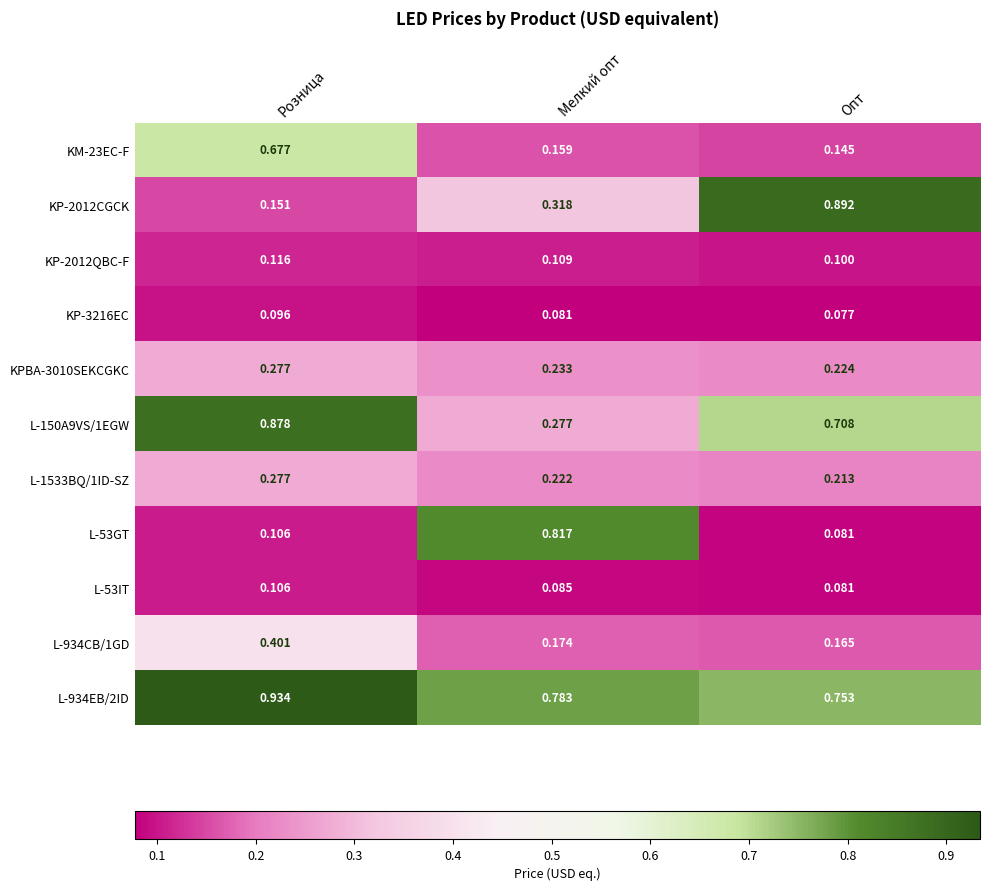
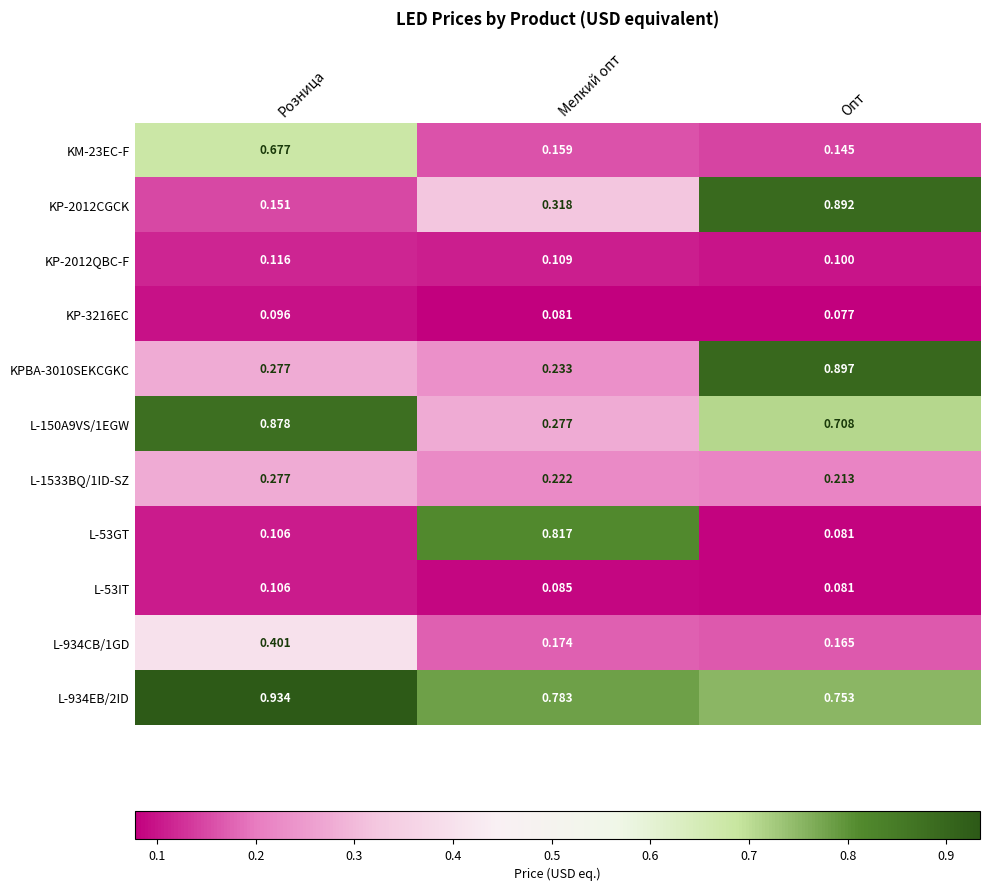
KPBA-3010SEKCGKC, Опт: 0.224 -> 0.897
